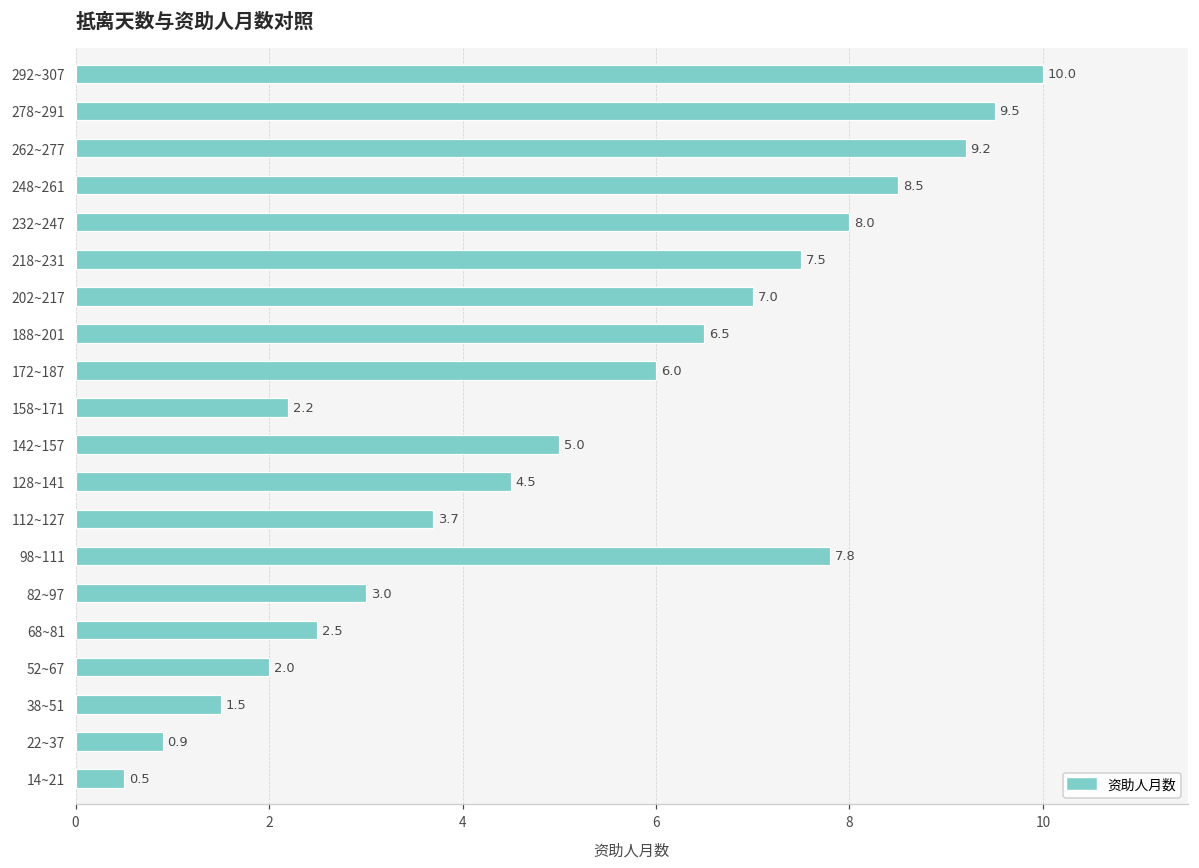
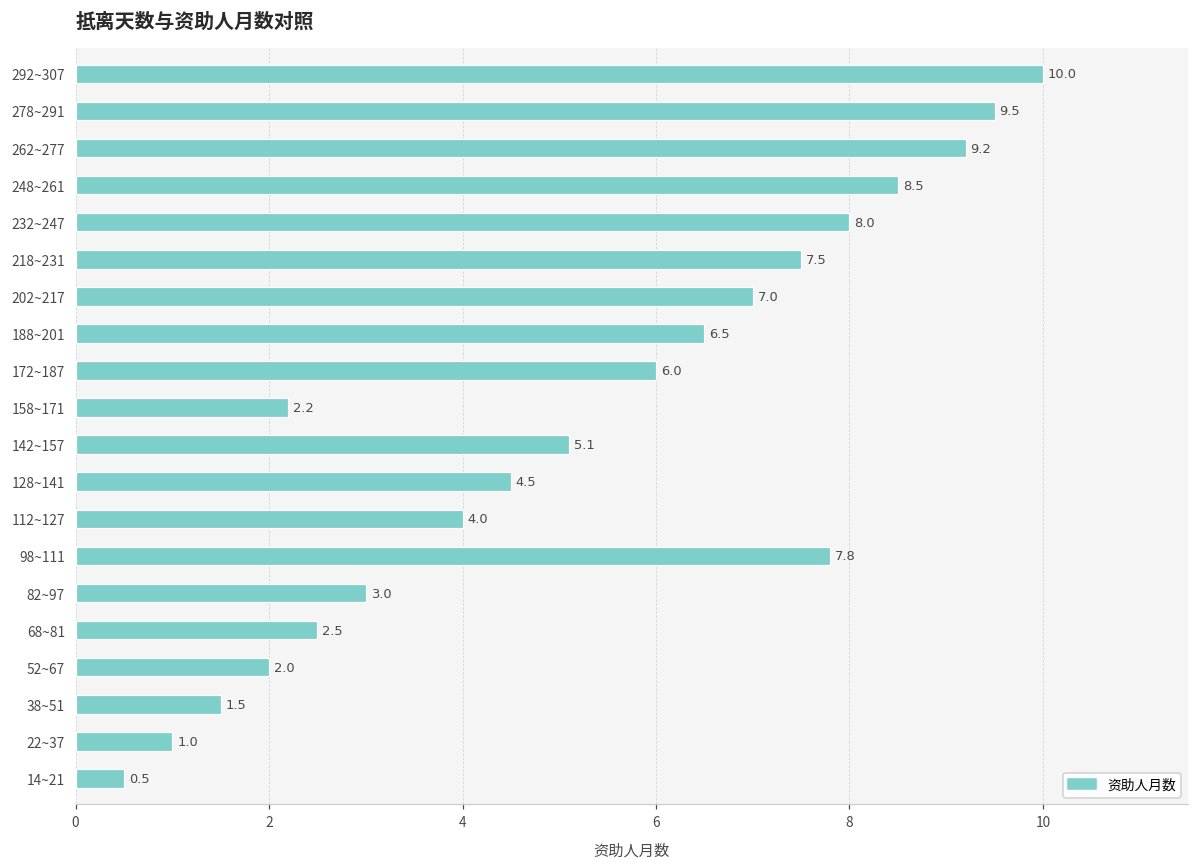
142~157: 5.0 -> 5.1
112~127: 3.7 -> 4.0
22~37: 0.9 -> 1.0
